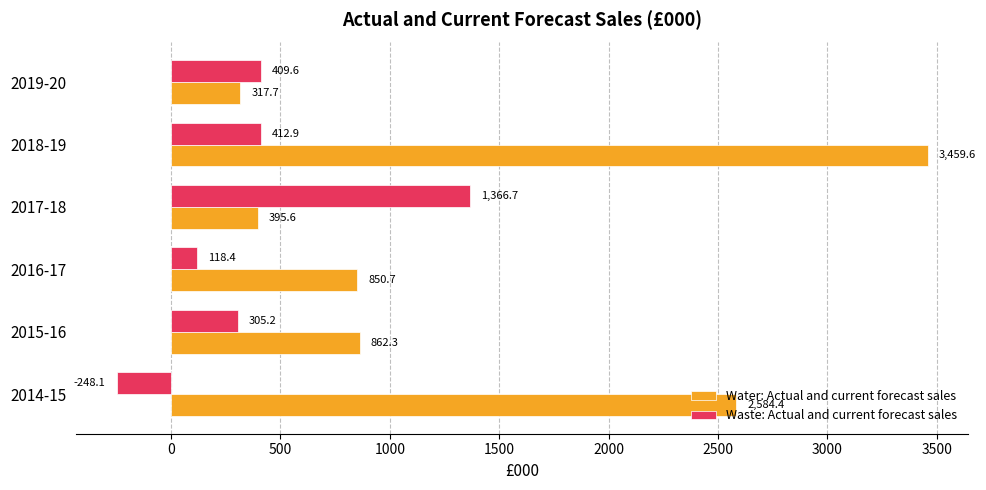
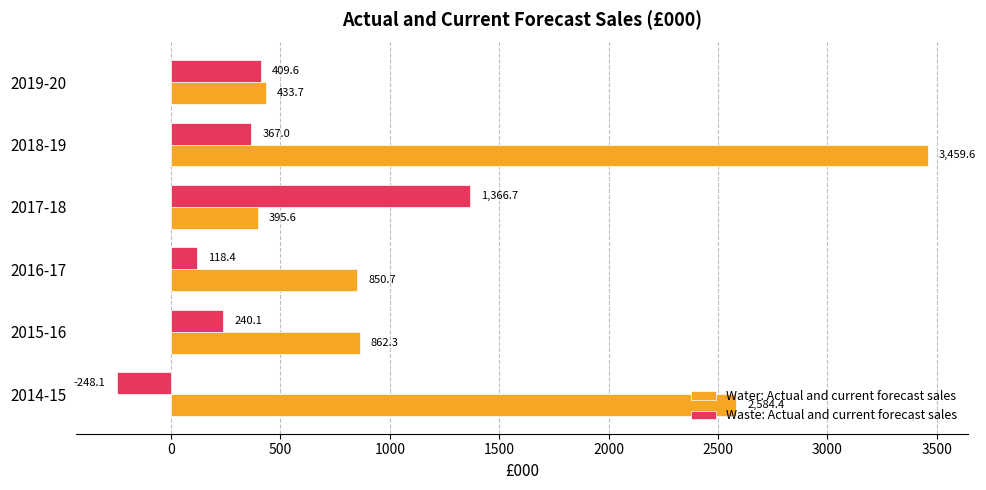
Water: Actual and current forecast sales, 2019-20: 317.7 -> 433.7
Waste: Actual and current forecast sales, 2018-19: 412.9 -> 367.0
Waste: Actual and current forecast sales, 2015-16: 305.2 -> 240.1
